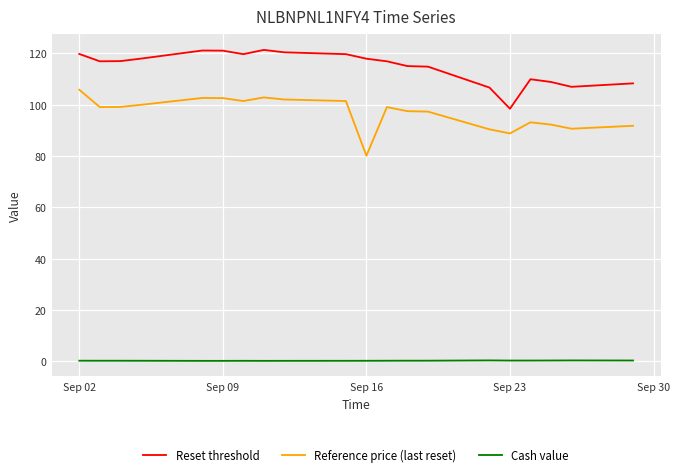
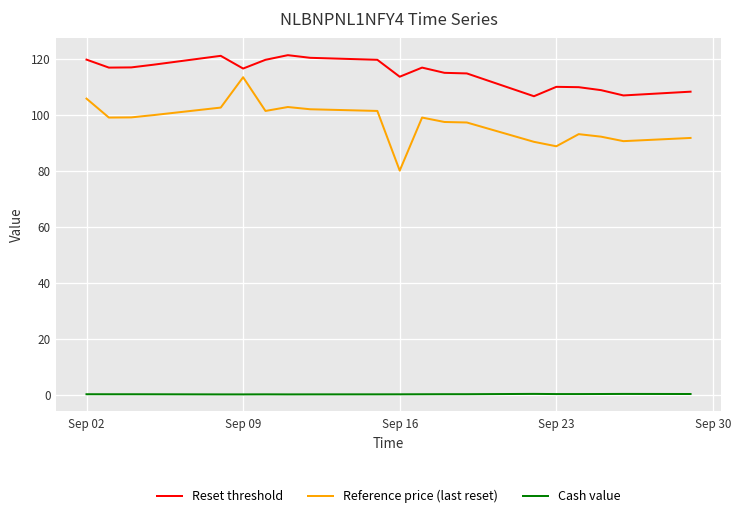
Reset threshold, Sep 09: 121 -> 117
Reference price (last reset), Sep 09: 103 -> 113
Reset threshold, Sep 16: 118 -> 114
Reset threshold, Sep 23: 98 -> 110
